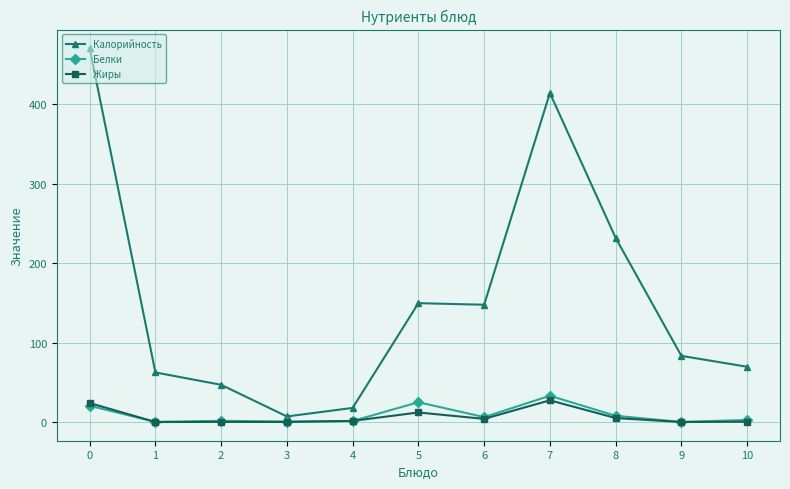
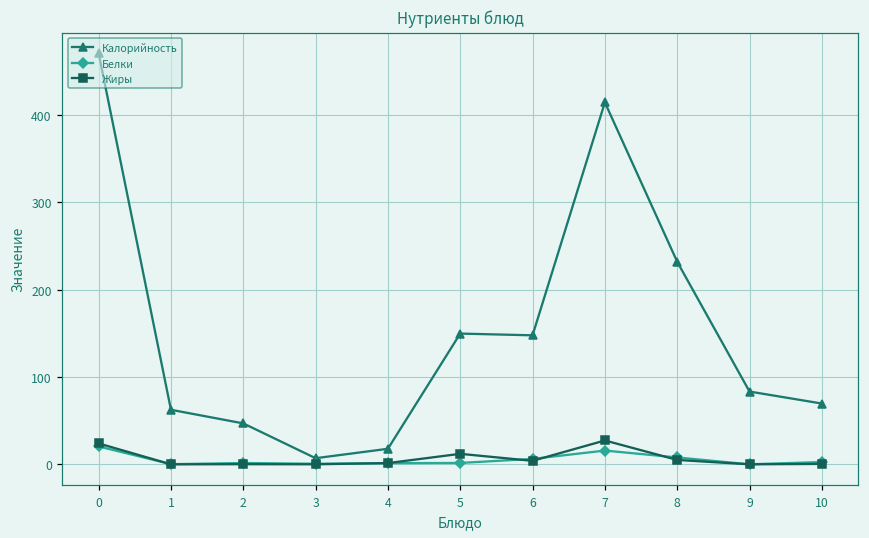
Белки, 5: 20 -> 0
Белки, 7: 30 -> 20
